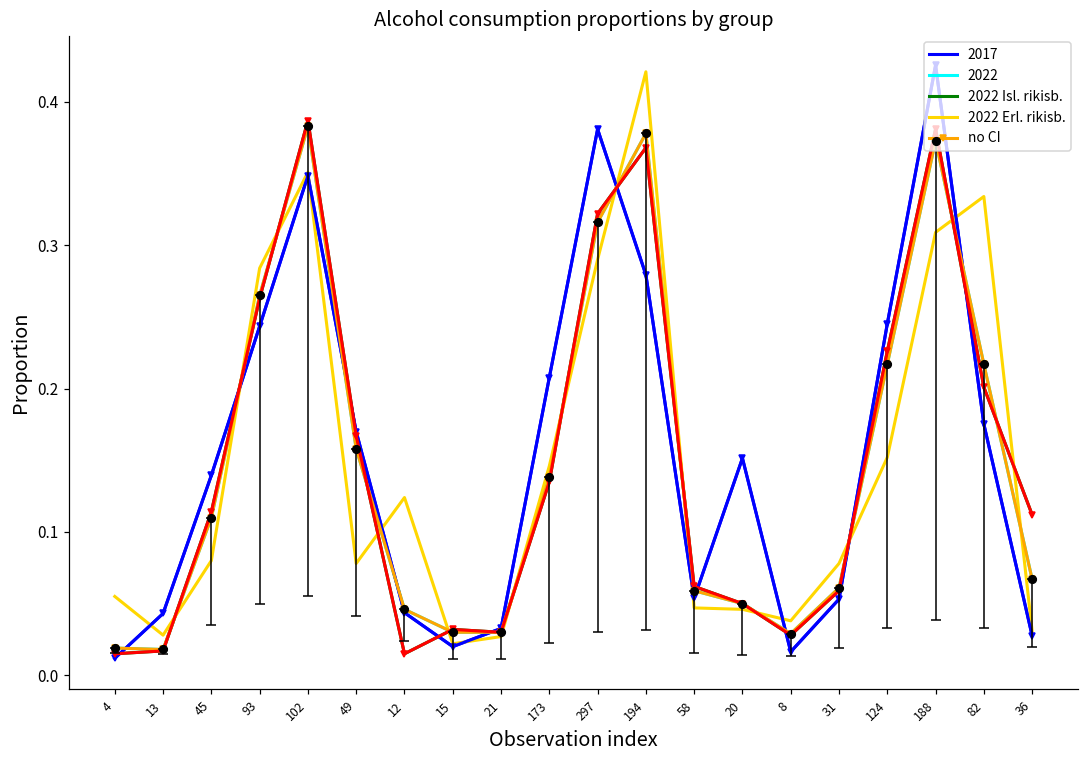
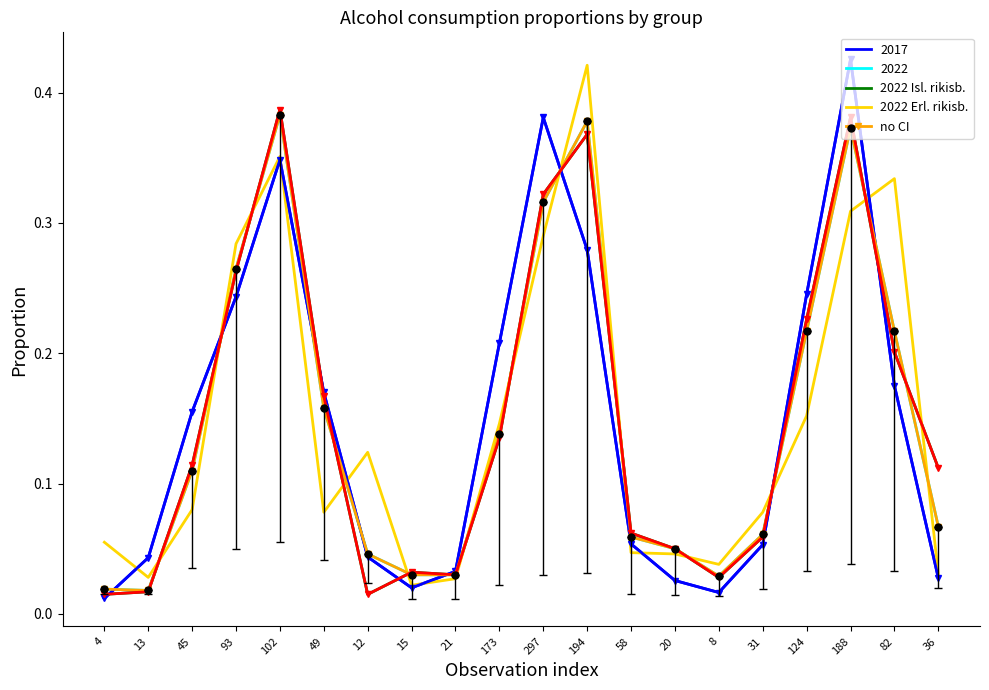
2017, 45: 0.139 -> 0.155
2017, 20: 0.151 -> 0.026
